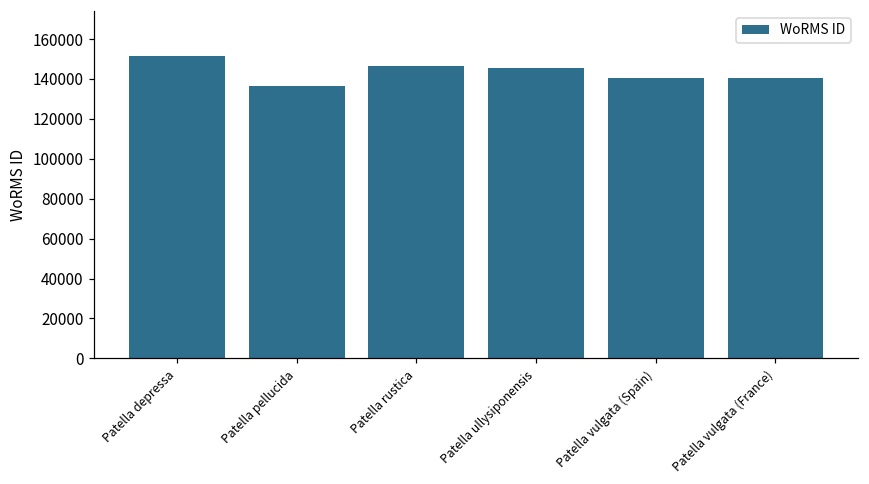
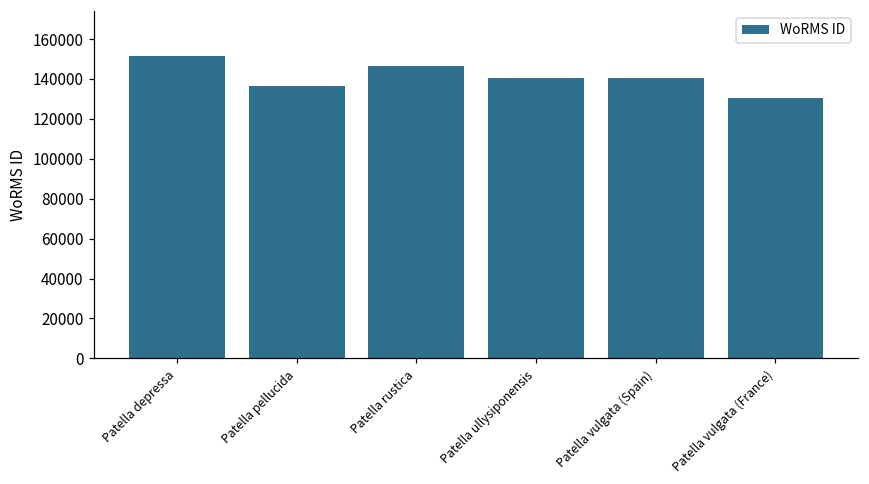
Patella ullysiponensis: 145000 -> 141000
Patella vulgata (France): 141000 -> 130000
